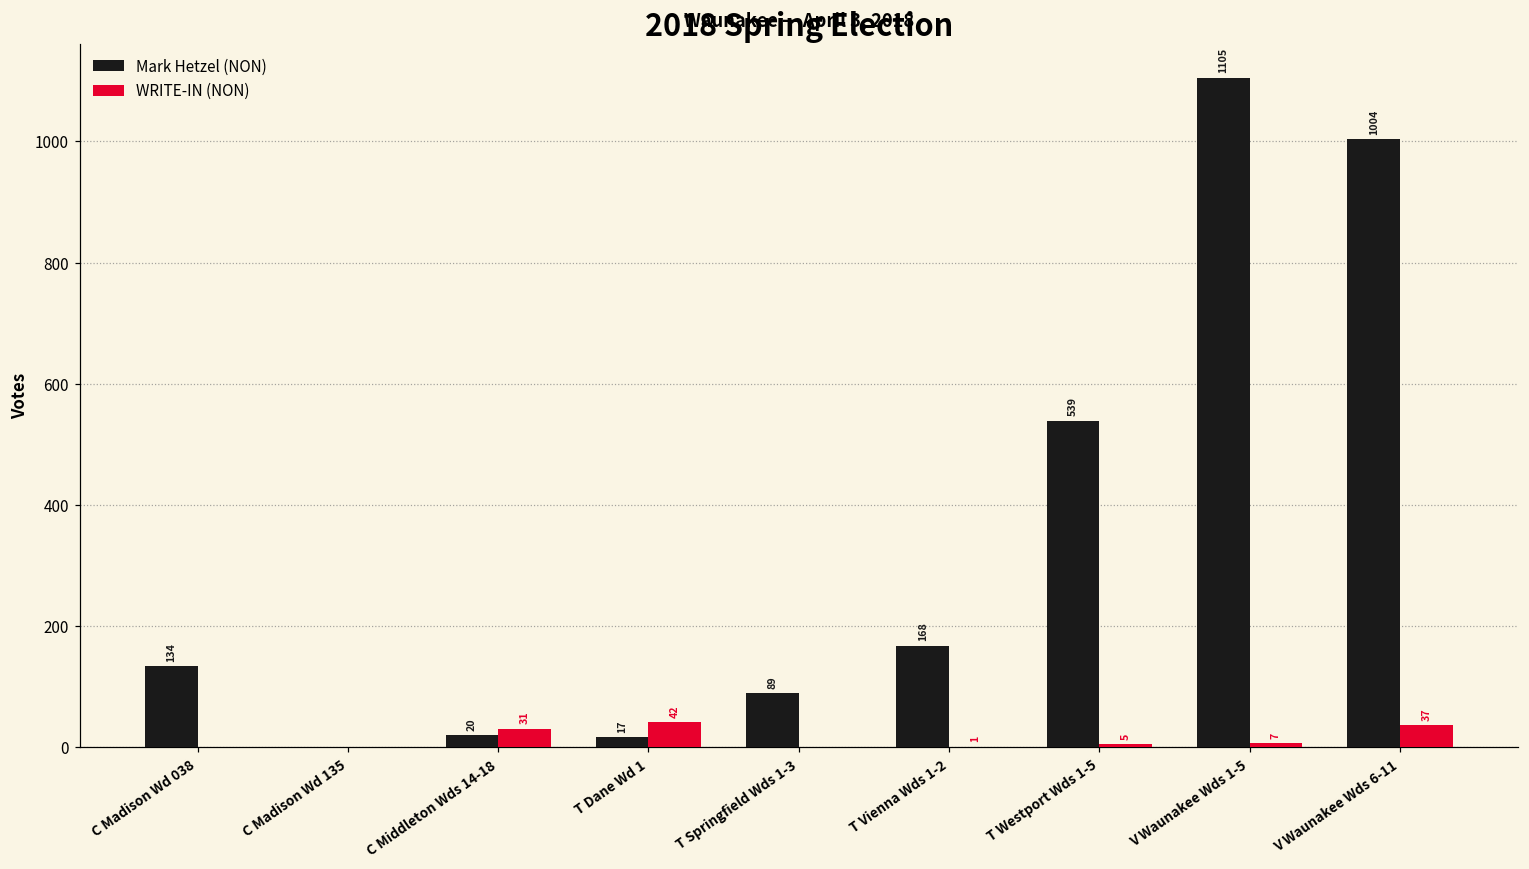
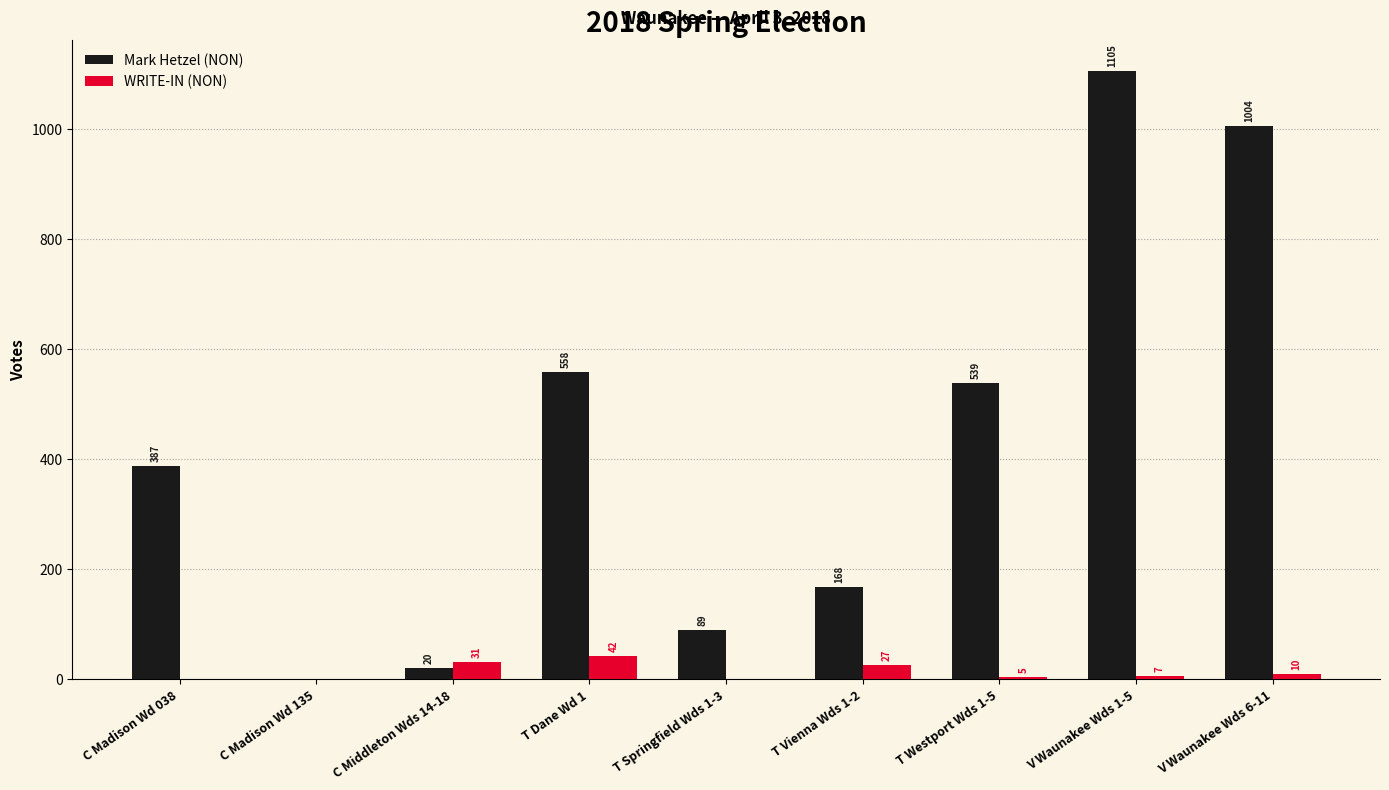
Mark Hetzel (NON), C Madison Wd 038: 134 -> 387
Mark Hetzel (NON), T Dane Wd 1: 17 -> 558
WRITE-IN (NON), T Vienna Wds 1-2: 1 -> 27
WRITE-IN (NON), V Waunakee Wds 6-11: 37 -> 10
